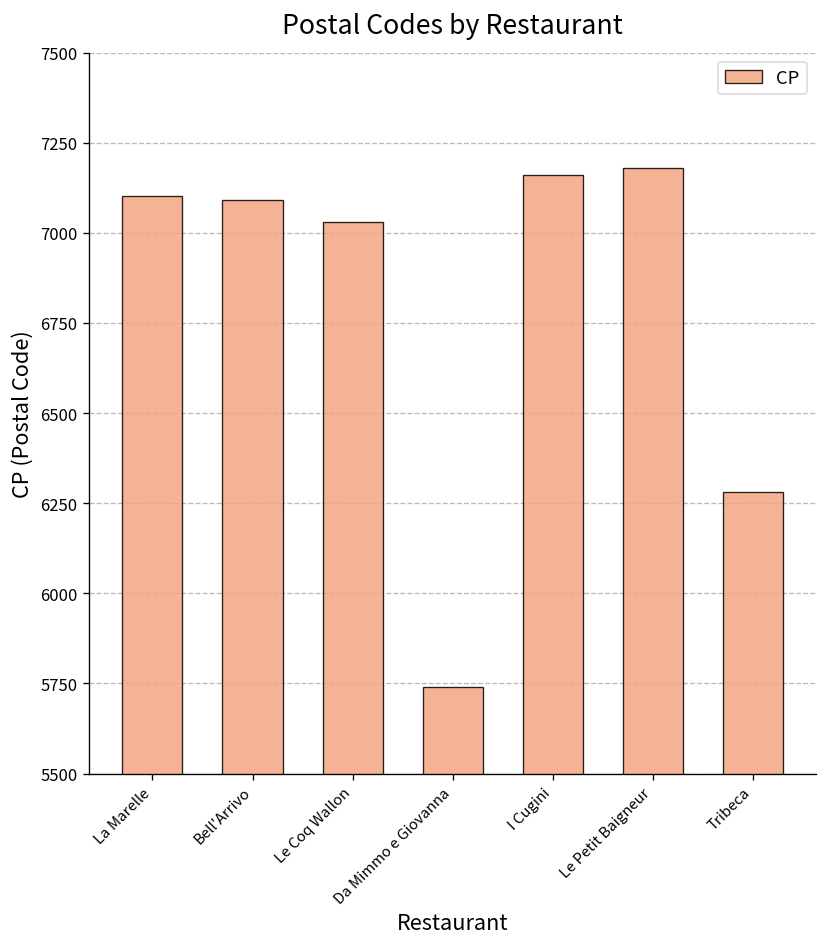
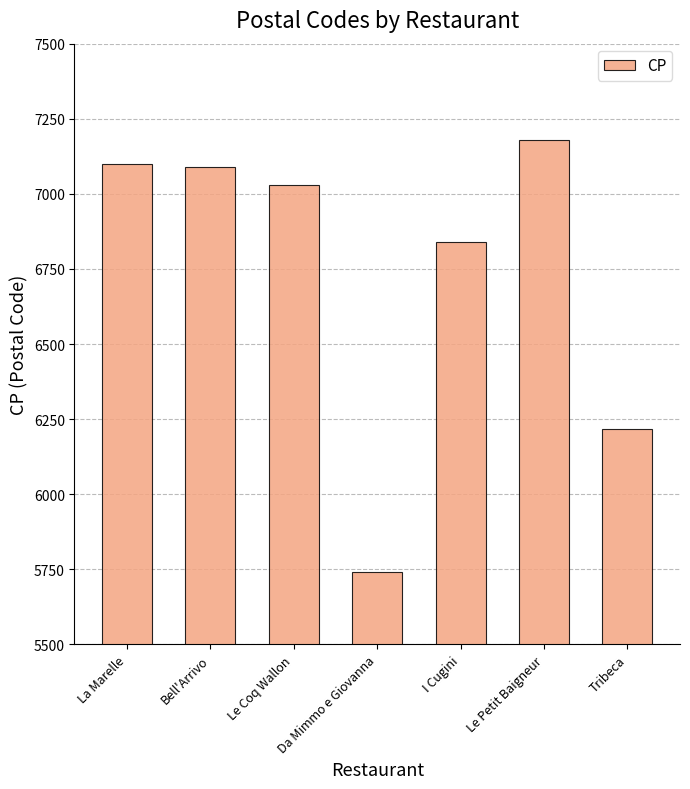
I Cugini: 7160 -> 6840
Tribeca: 6280 -> 6220
